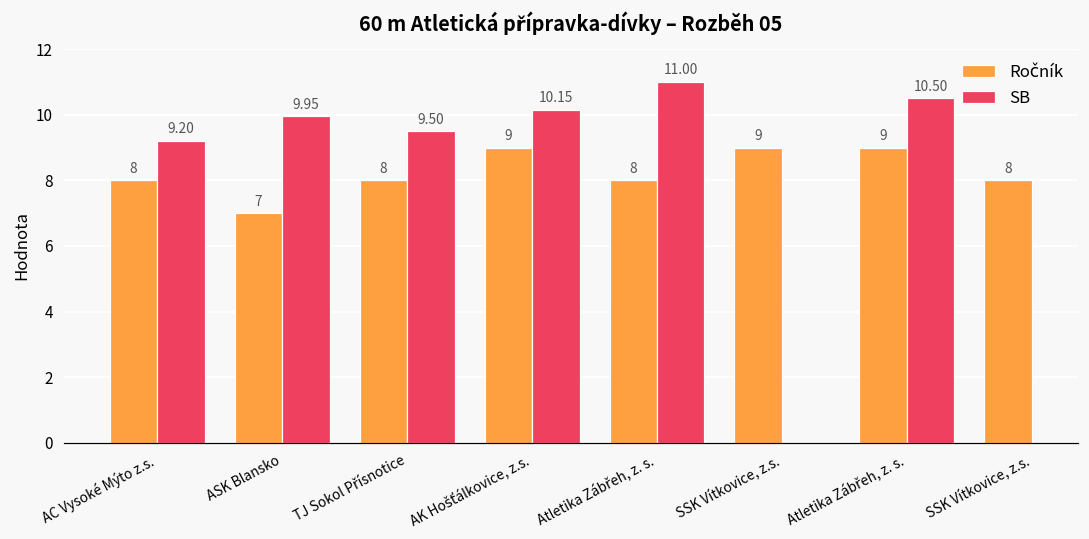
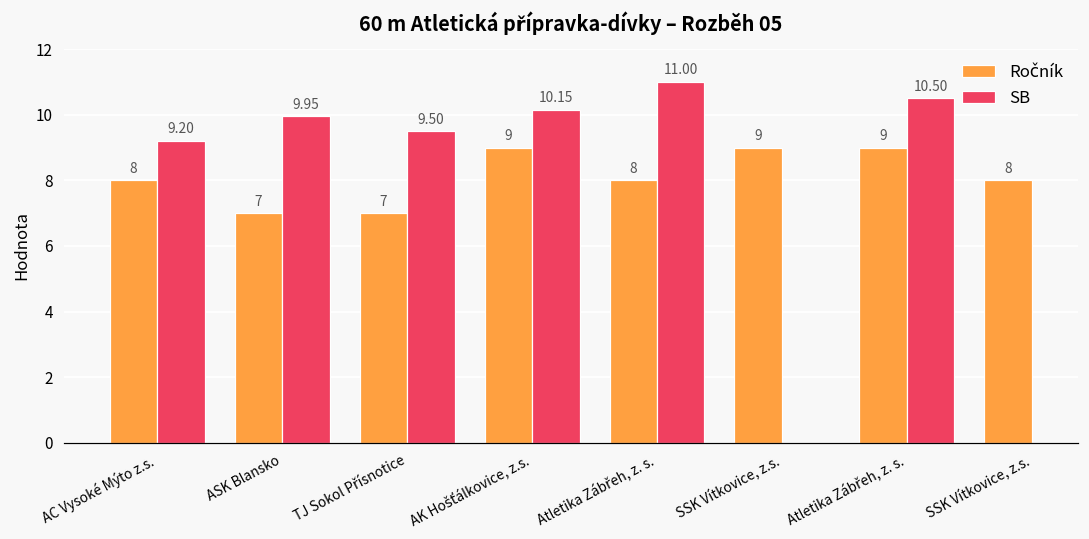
Ročník, TJ Sokol Přísnotice: 8 -> 7
